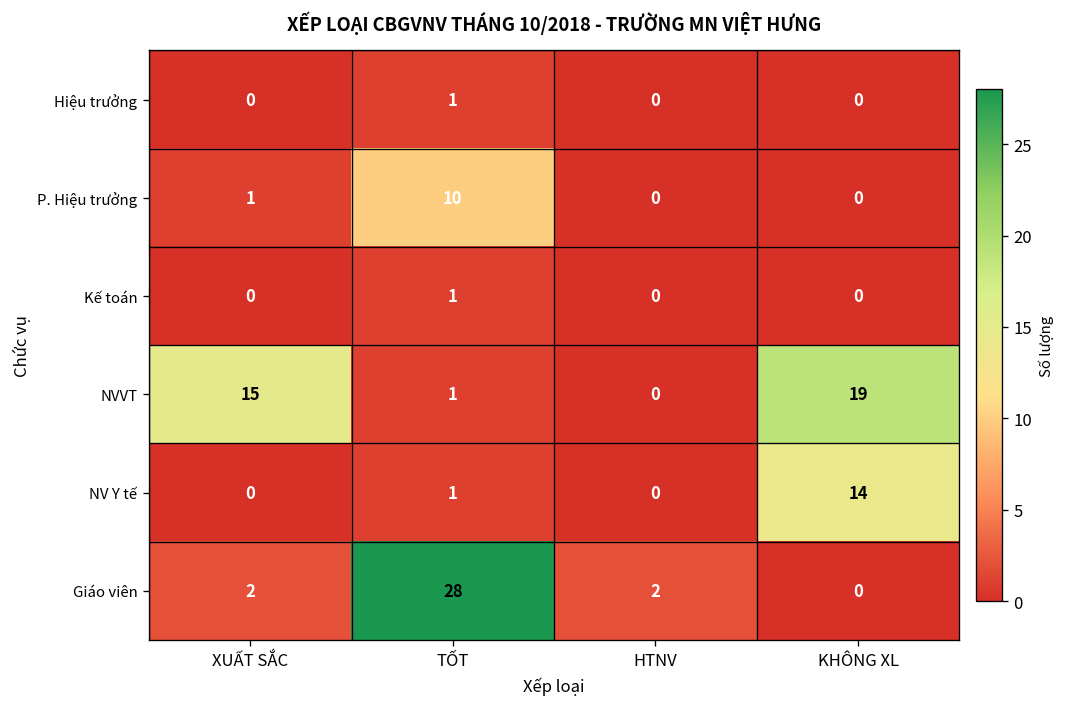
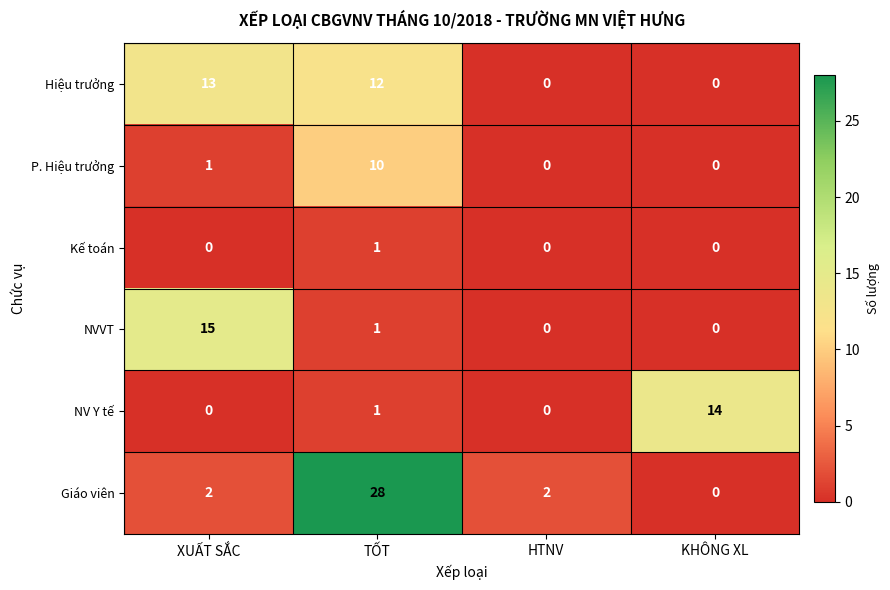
Hiệu trưởng, XUẤT SẮC: 0 -> 13
Hiệu trưởng, TỐT: 1 -> 12
NVVT, KHÔNG XL: 19 -> 0
